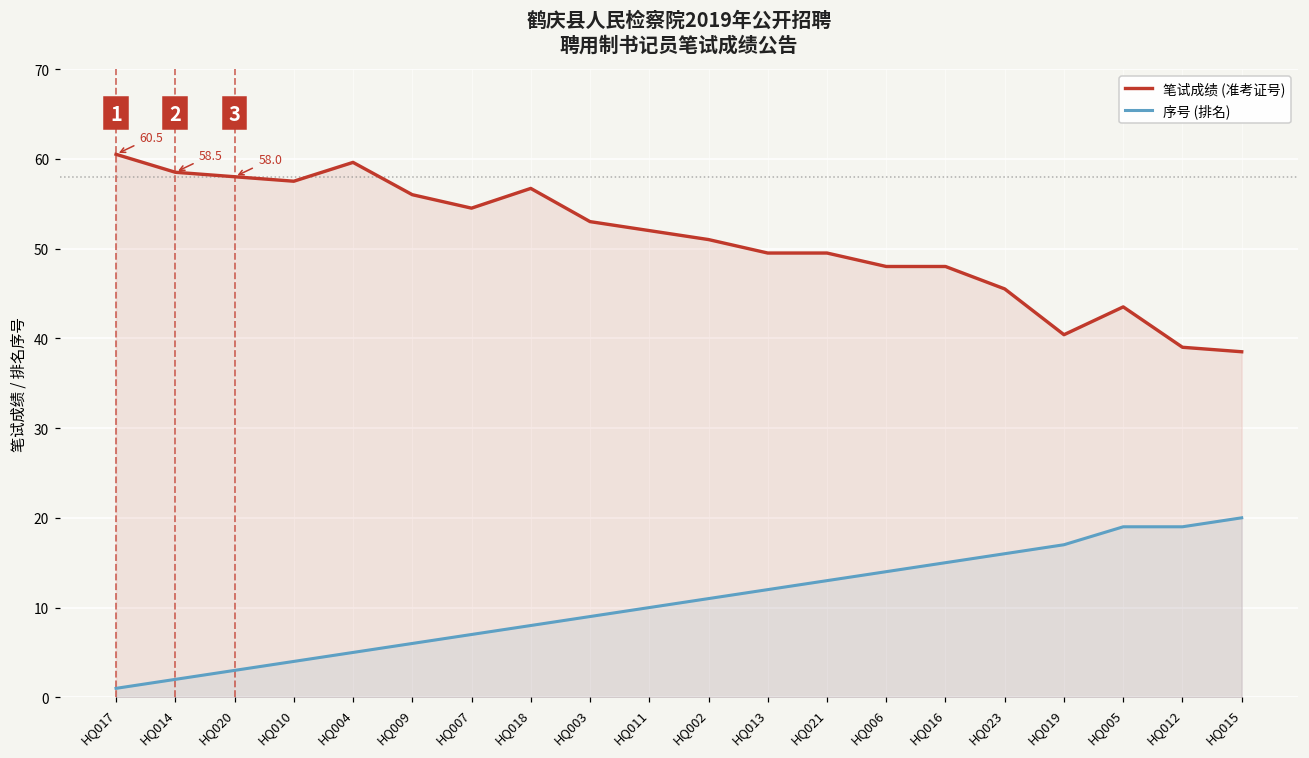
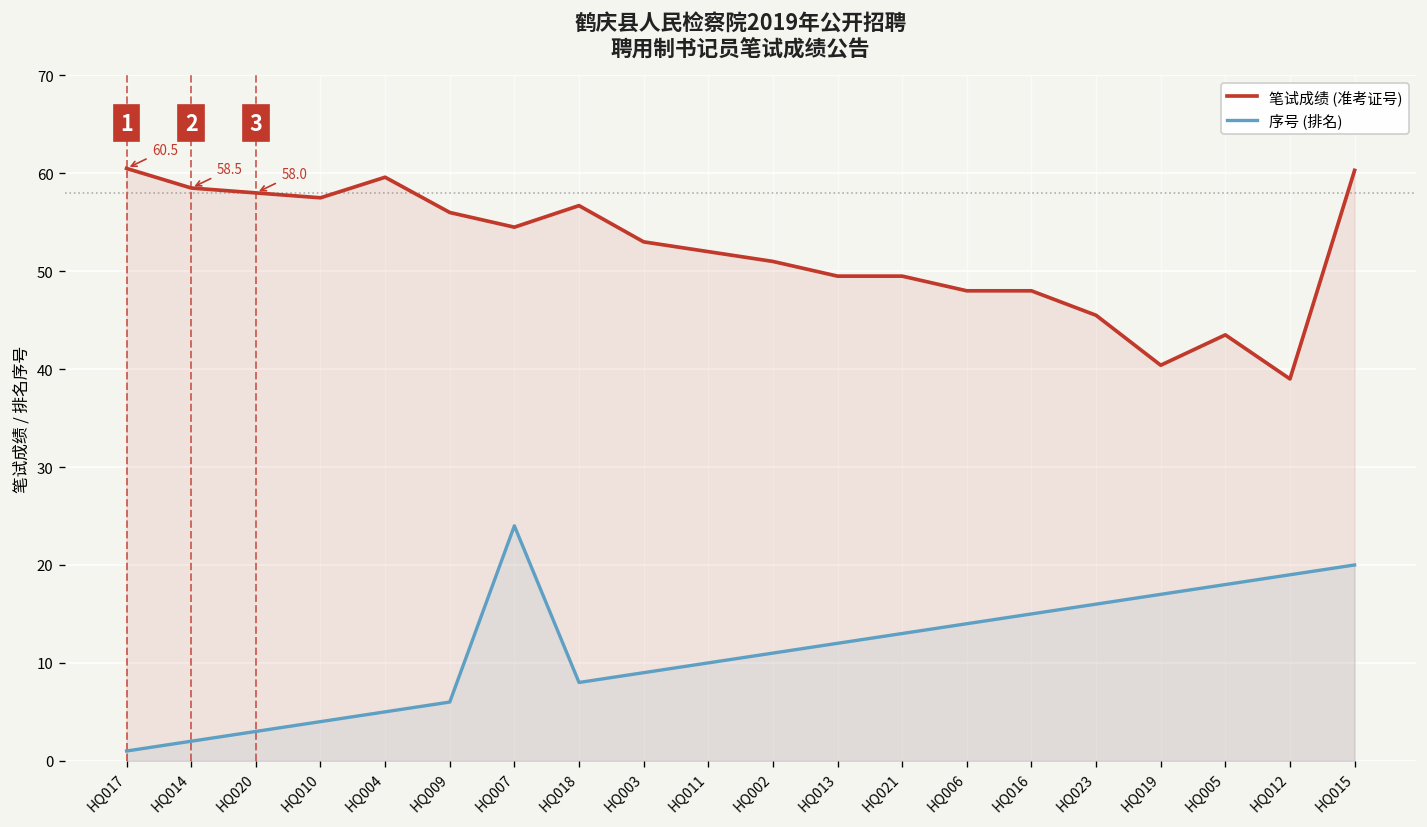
序号 (排名), HQ007: 7 -> 24
序号 (排名), HQ005: 19 -> 18
笔试成绩 (准考证号), HQ015: 39 -> 60
